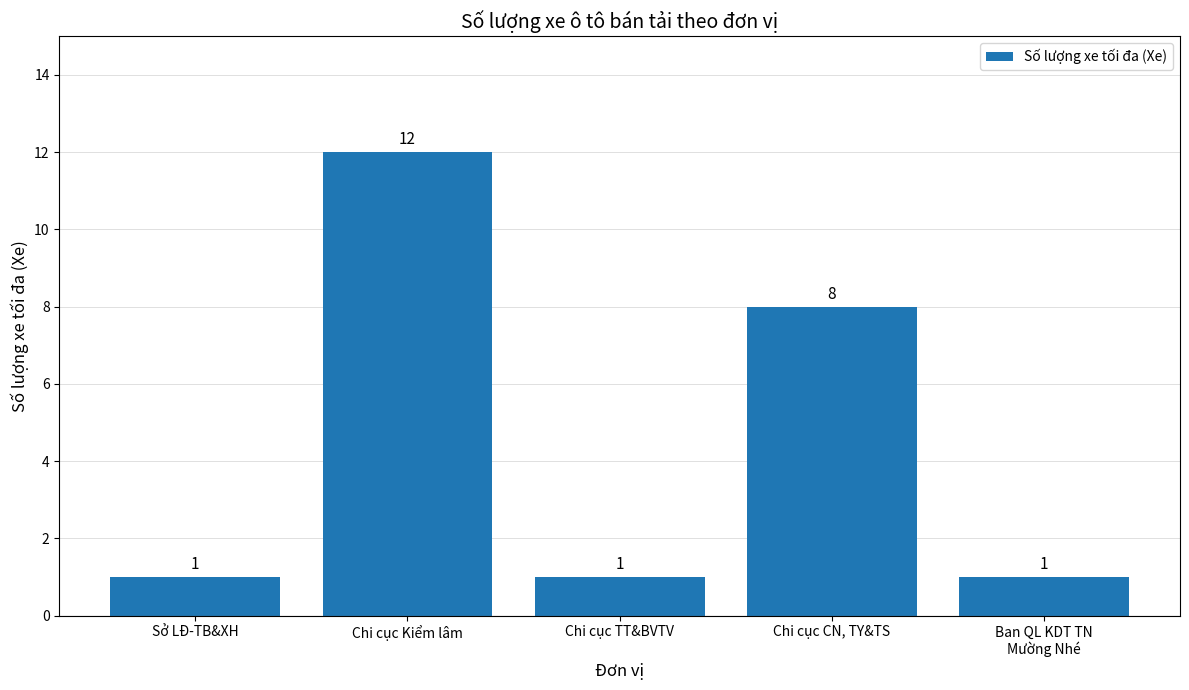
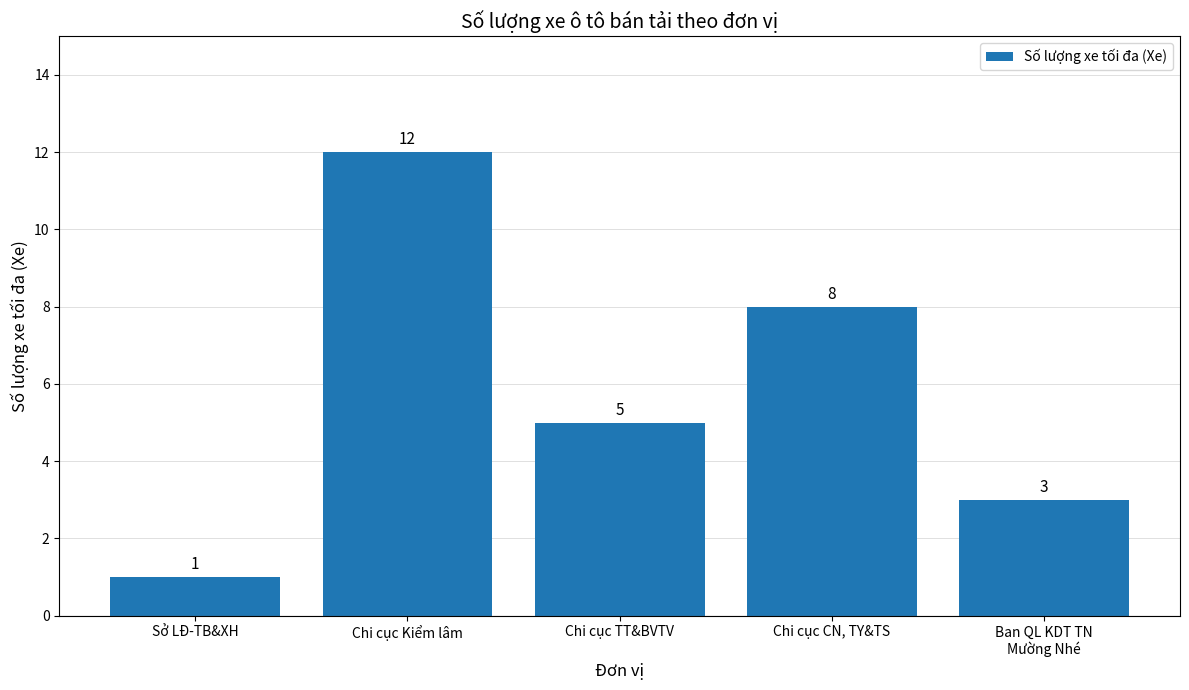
Chi cục TT&BVTV: 1 -> 5
Ban QL KDT TN Mường Nhé: 1 -> 3
